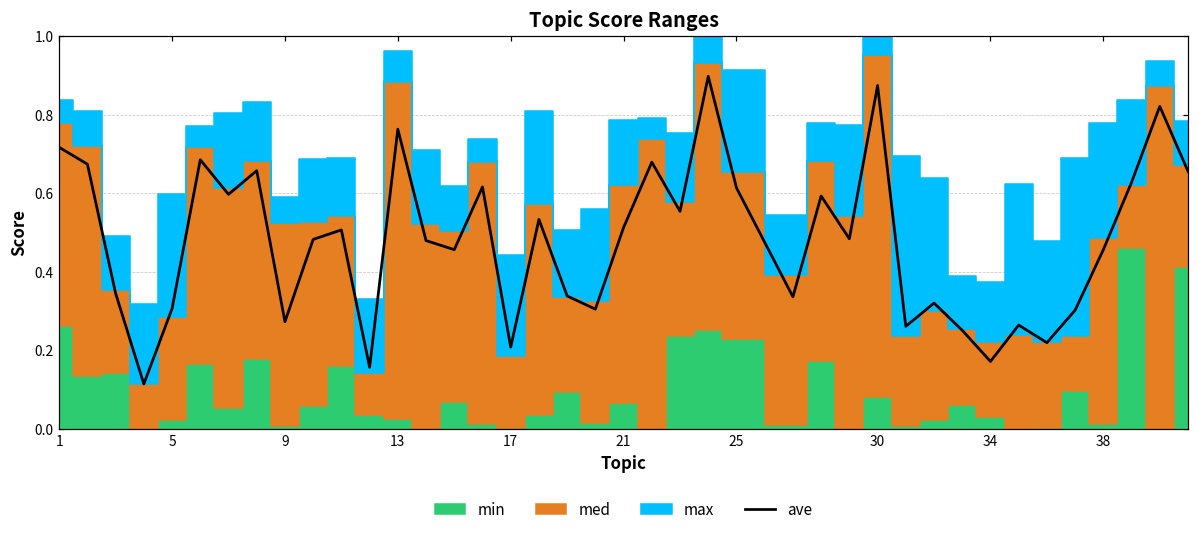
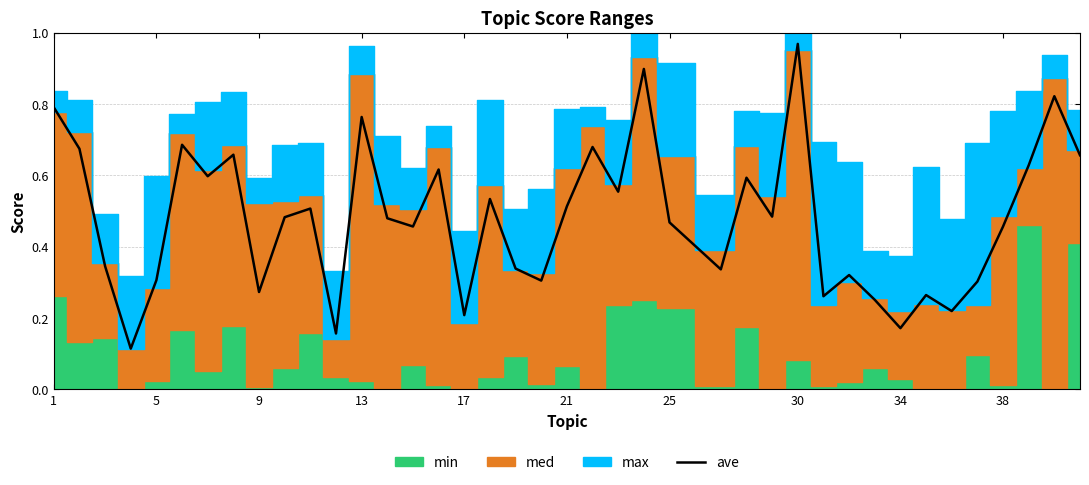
ave, 1: 0.72 -> 0.79
ave, 25: 0.61 -> 0.47
ave, 30: 0.87 -> 0.97
